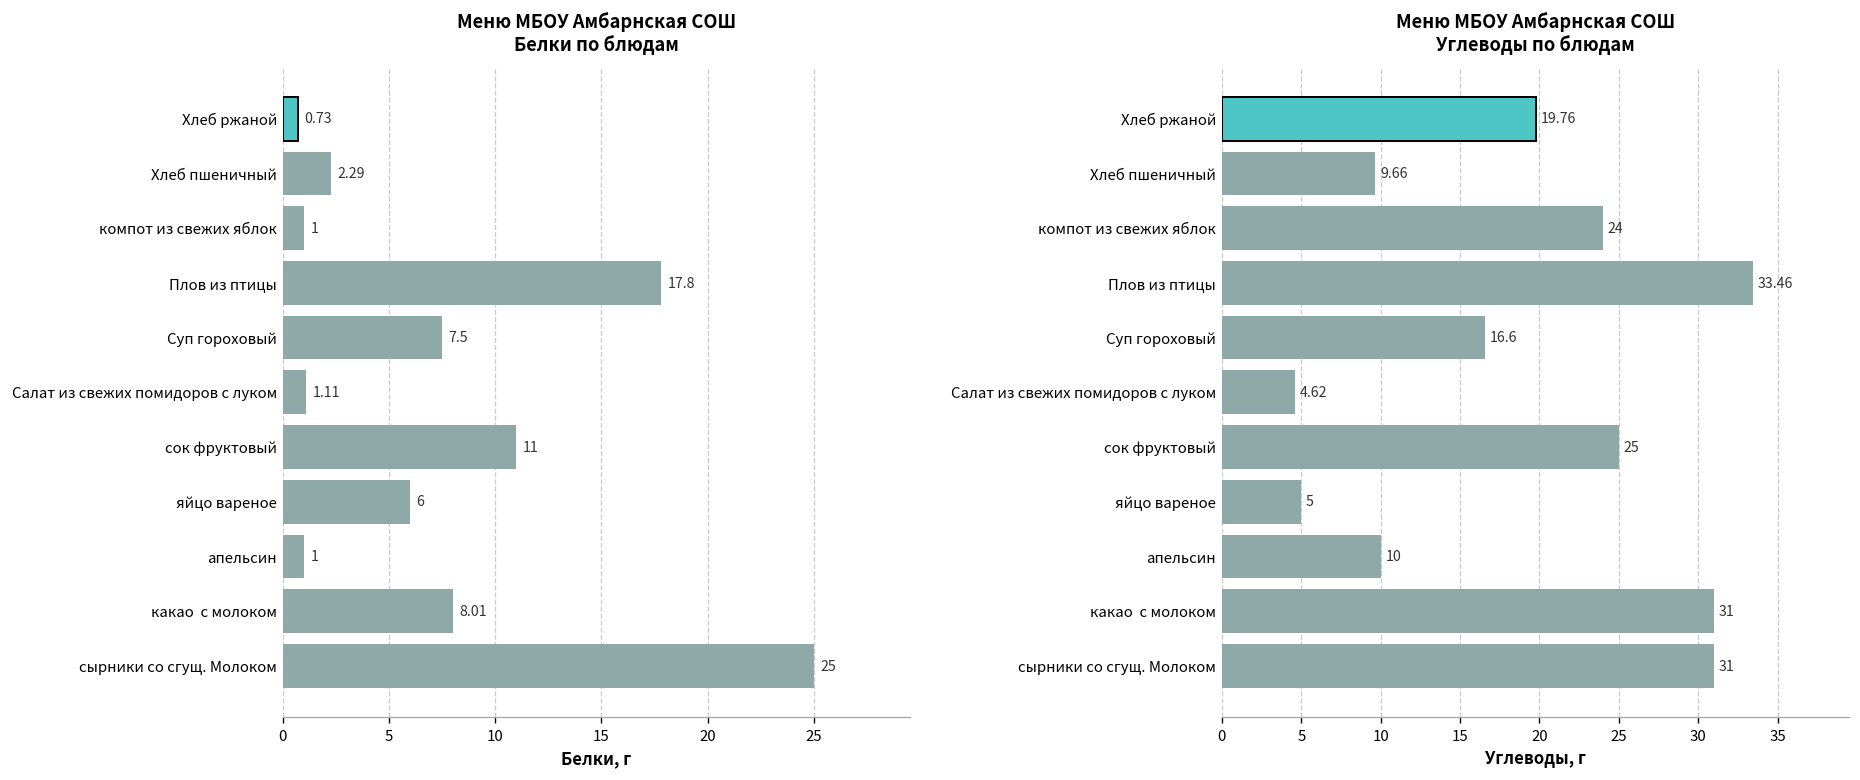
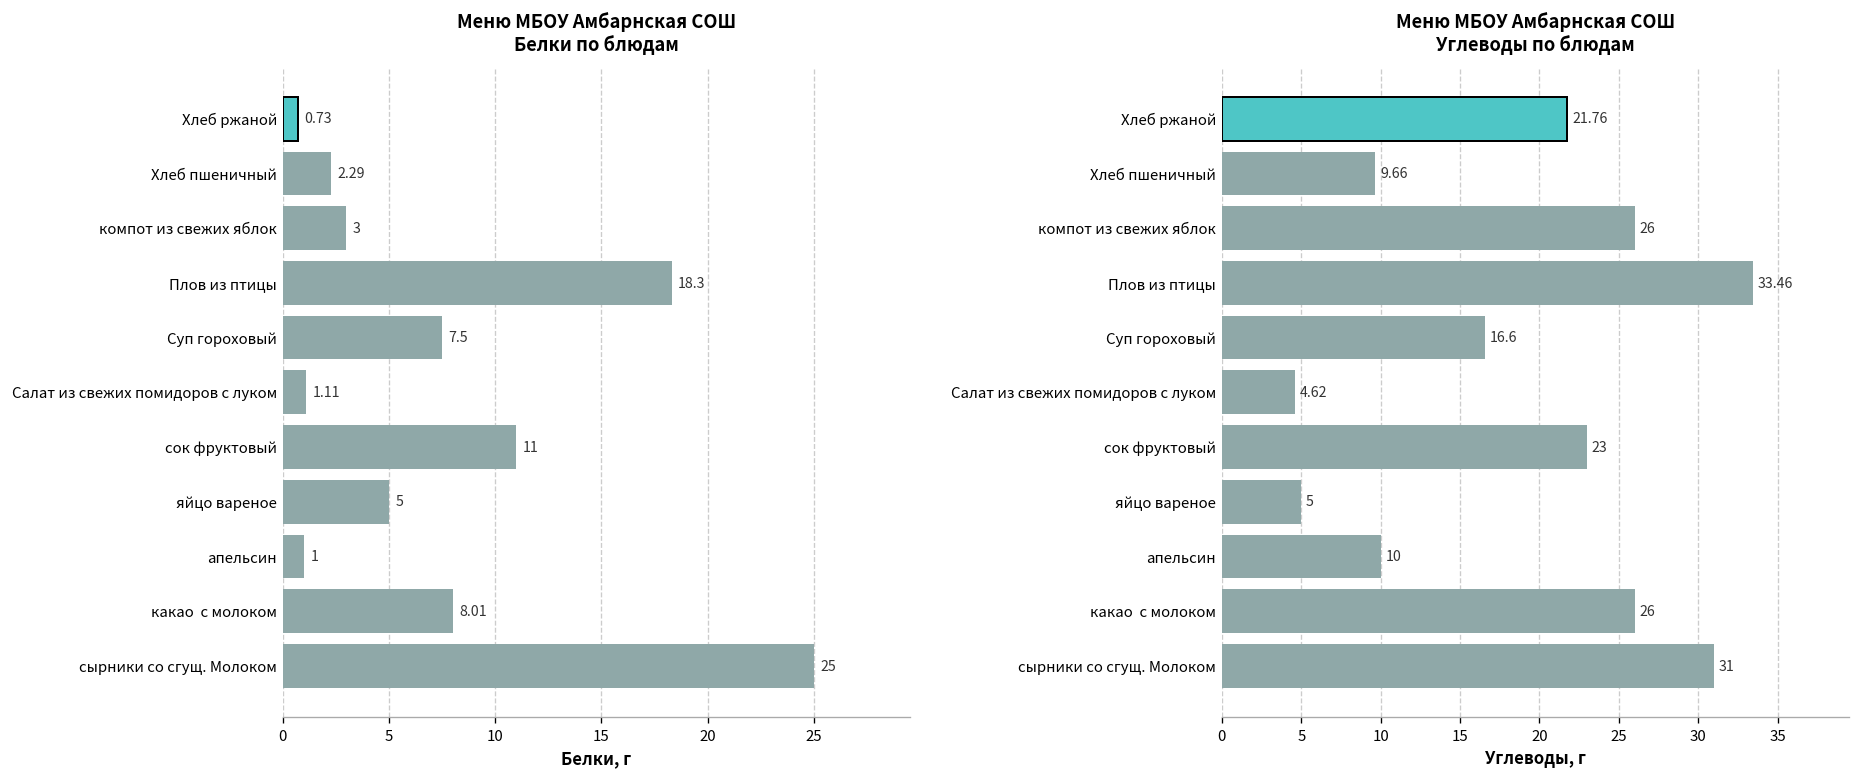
Меню МБОУ Амбарнская СОШ Белки по блюдам, компот из свежих яблок: 1 -> 3
Меню МБОУ Амбарнская СОШ Белки по блюдам, Плов из птицы: 17.8 -> 18.3
Меню МБОУ Амбарнская СОШ Белки по блюдам, яйцо вареное: 6 -> 5
Меню МБОУ Амбарнская СОШ Углеводы по блюдам, Хлеб ржаной: 19.76 -> 21.76
Меню МБОУ Амбарнская СОШ Углеводы по блюдам, компот из свежих яблок: 24 -> 26
Меню МБОУ Амбарнская СОШ Углеводы по блюдам, сок фруктовый: 25 -> 23
Меню МБОУ Амбарнская СОШ Углеводы по блюдам, какао с молоком: 31 -> 26
